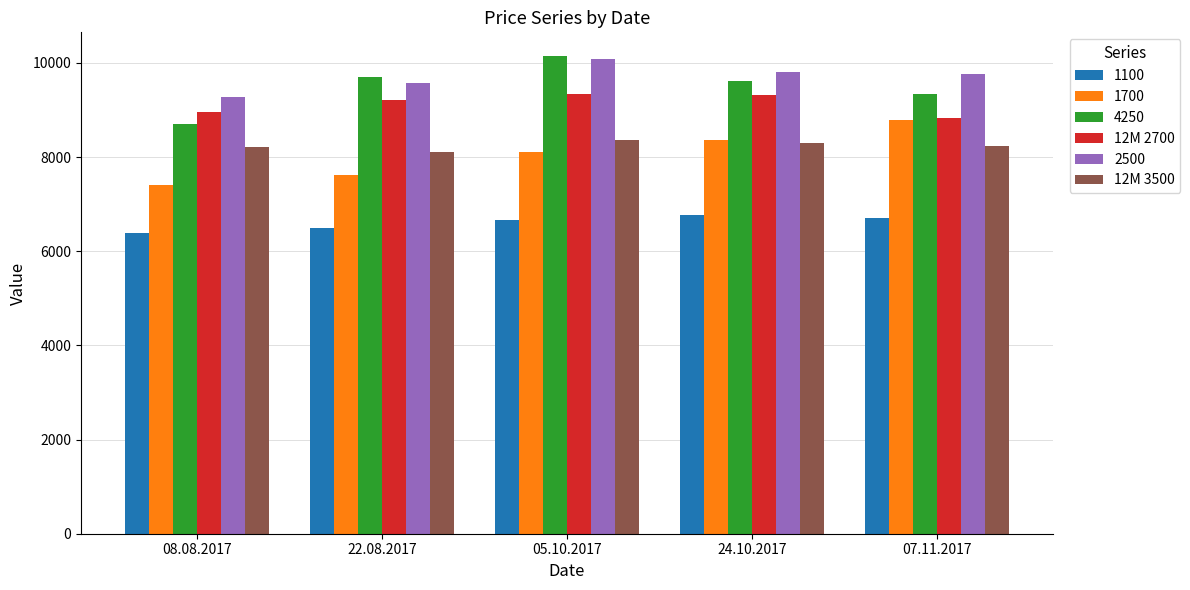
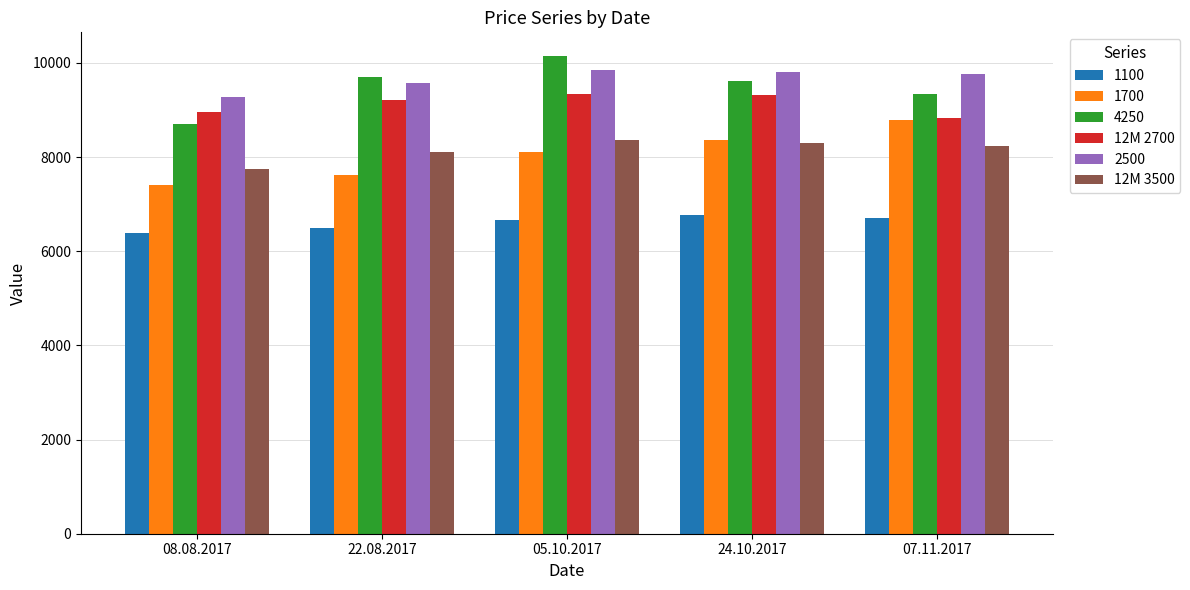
12M 3500, 08.08.2017: 8200 -> 7700
2500, 05.10.2017: 10100 -> 9900
